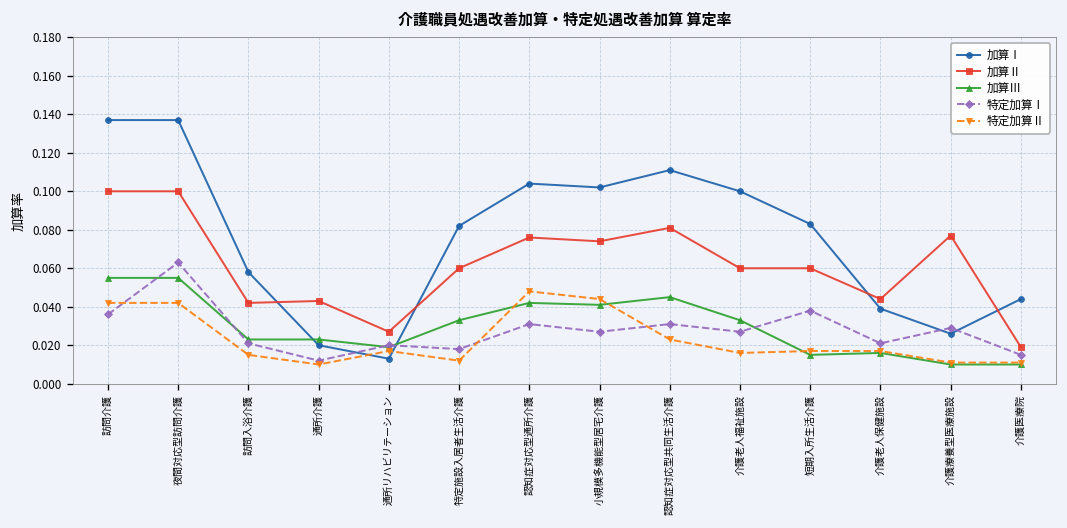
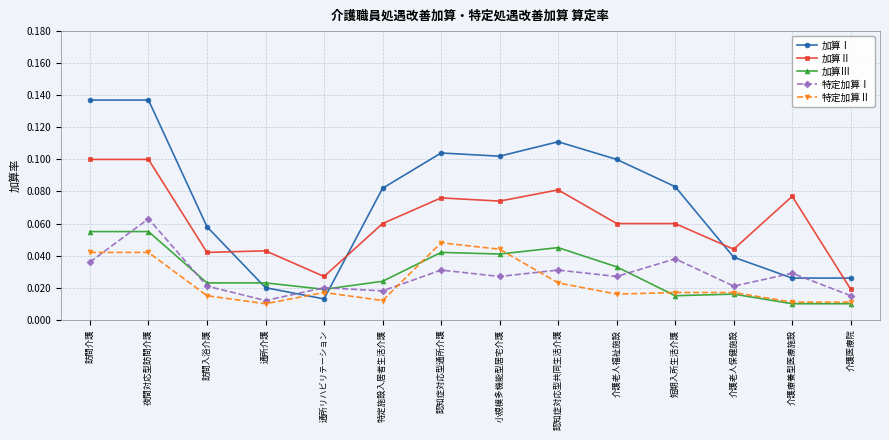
加算Ⅲ, 特定施設入居者生活介護: 0.033 -> 0.024
加算Ⅰ, 介護医療院: 0.044 -> 0.026
